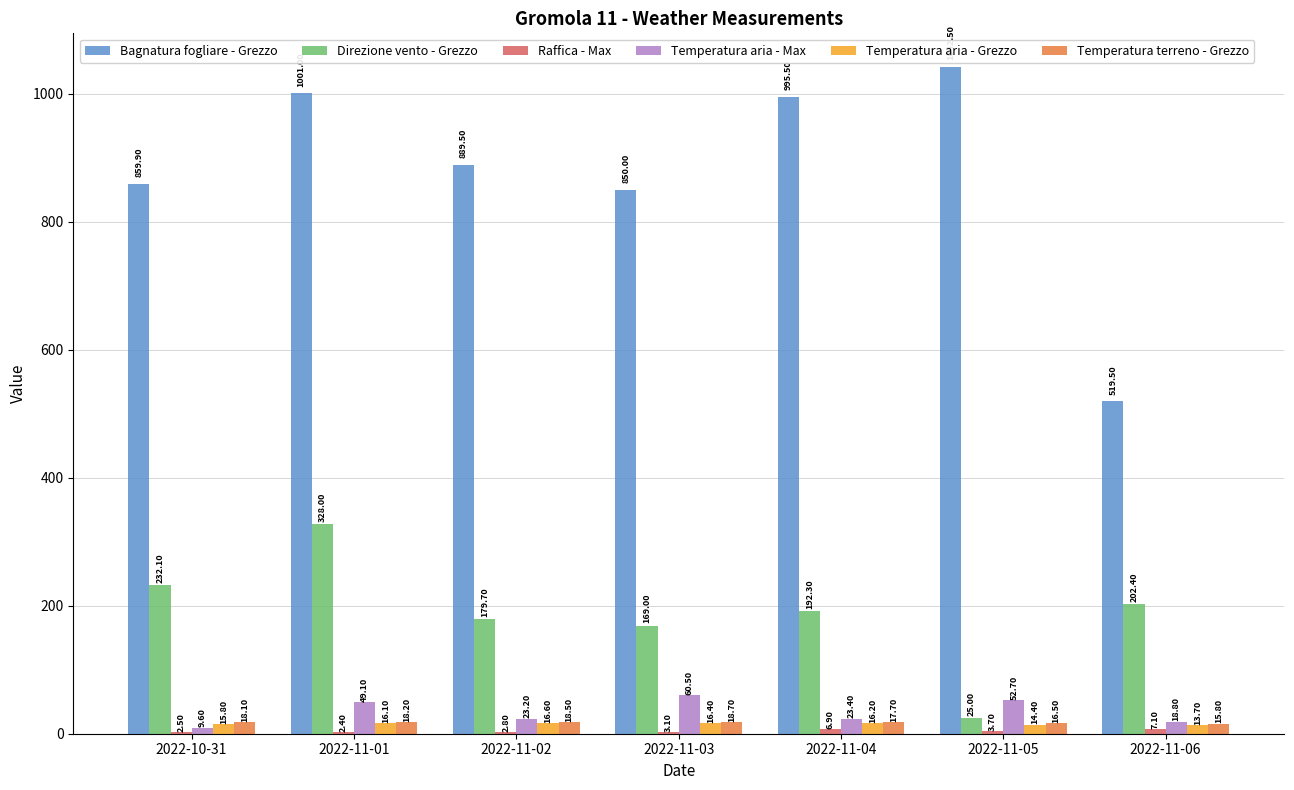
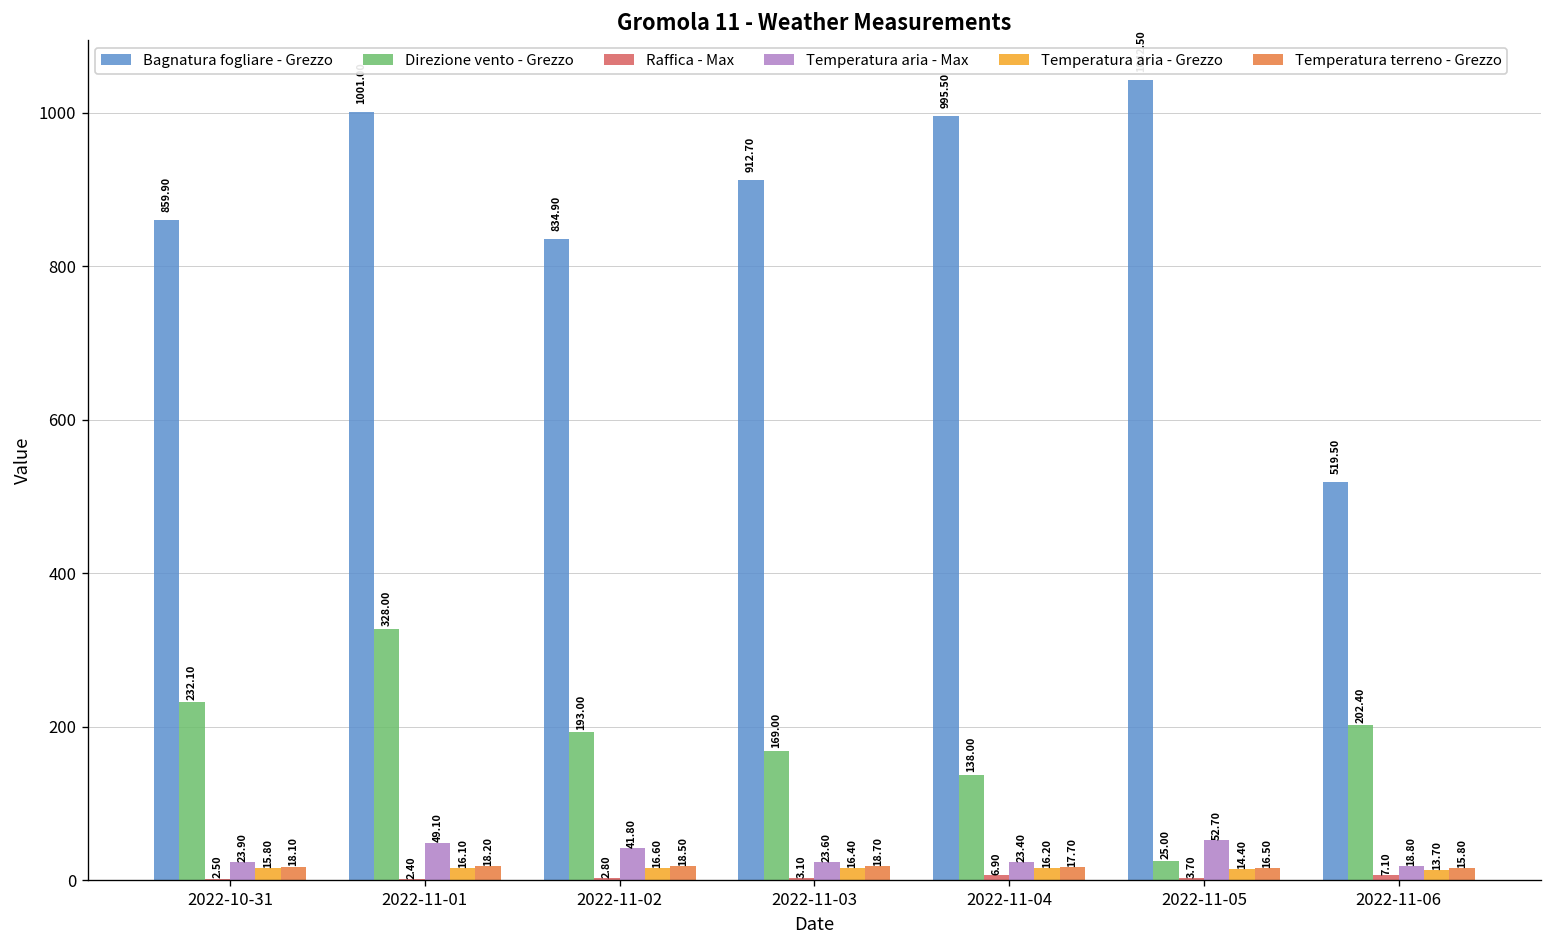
Temperatura aria - Max, 2022-10-31: 9.60 -> 23.90
Bagnatura fogliare - Grezzo, 2022-11-02: 889.50 -> 834.90
Direzione vento - Grezzo, 2022-11-02: 179.70 -> 193.00
Temperatura aria - Max, 2022-11-02: 23.20 -> 41.80
Bagnatura fogliare - Grezzo, 2022-11-03: 850.00 -> 912.70
Temperatura aria - Max, 2022-11-03: 60.50 -> 23.60
Direzione vento - Grezzo, 2022-11-04: 192.30 -> 138.00
